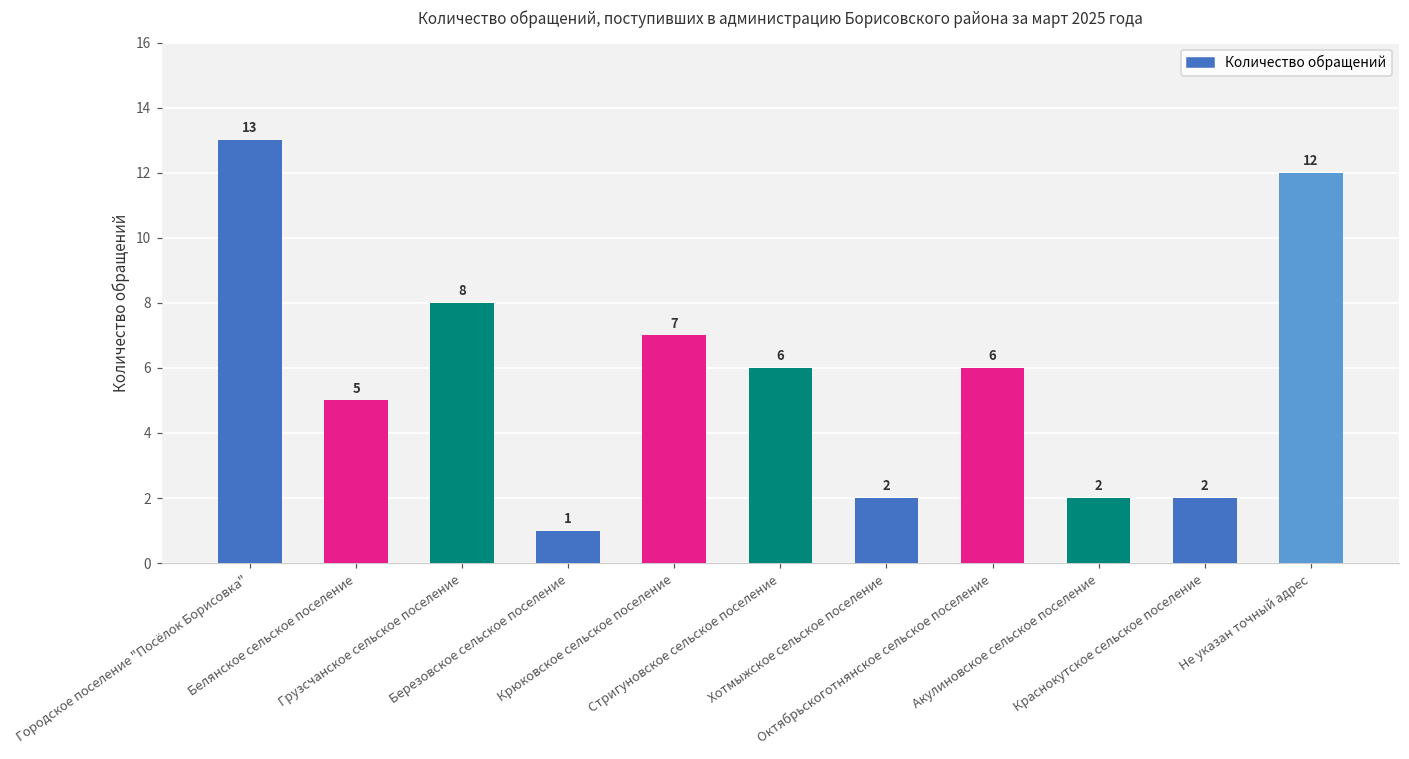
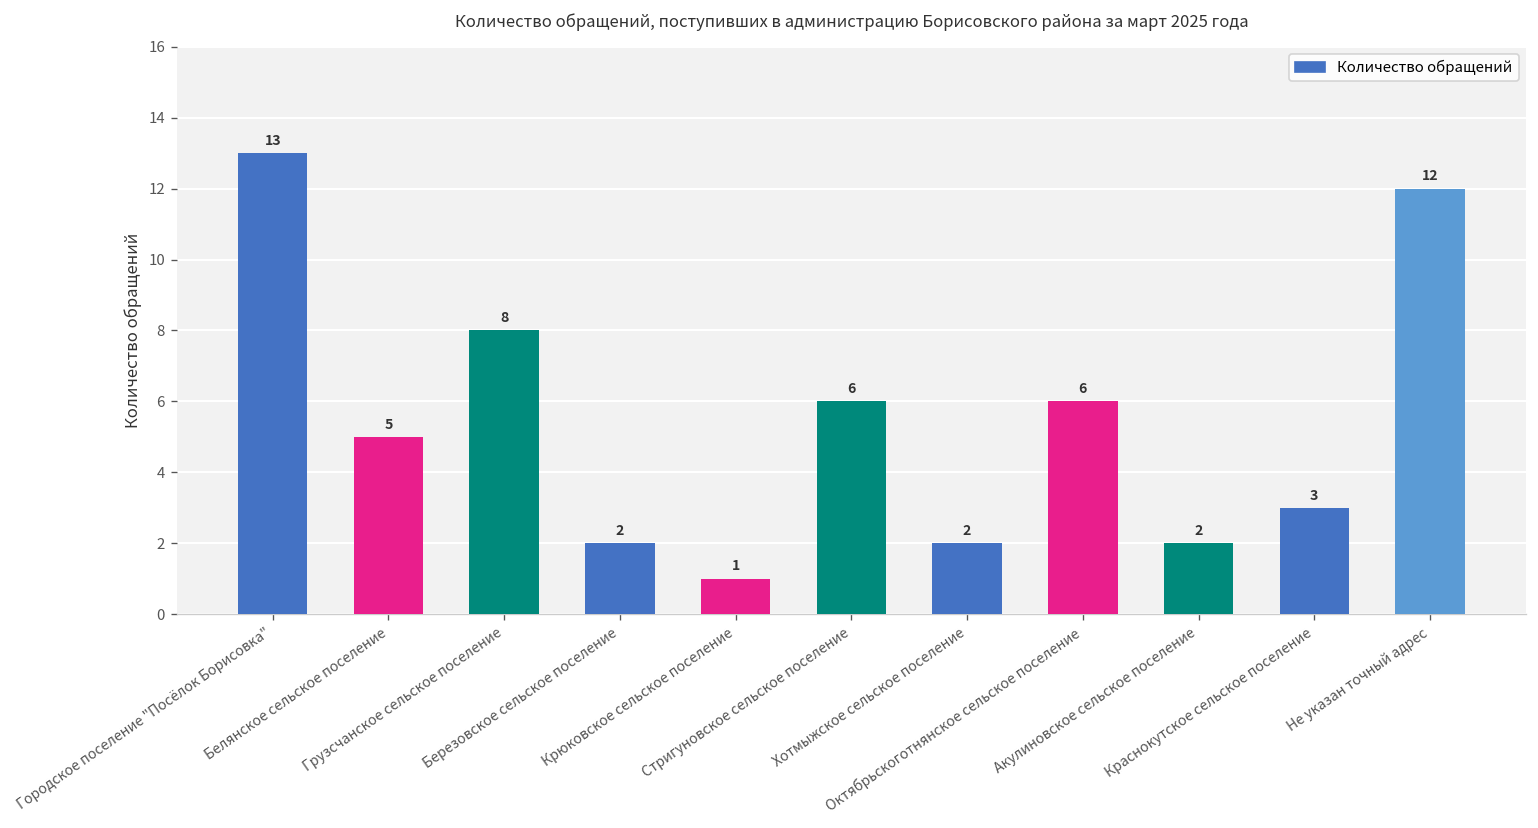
Березовское сельское поселение: 1 -> 2
Крюковское сельское поселение: 7 -> 1
Краснокутское сельское поселение: 2 -> 3
